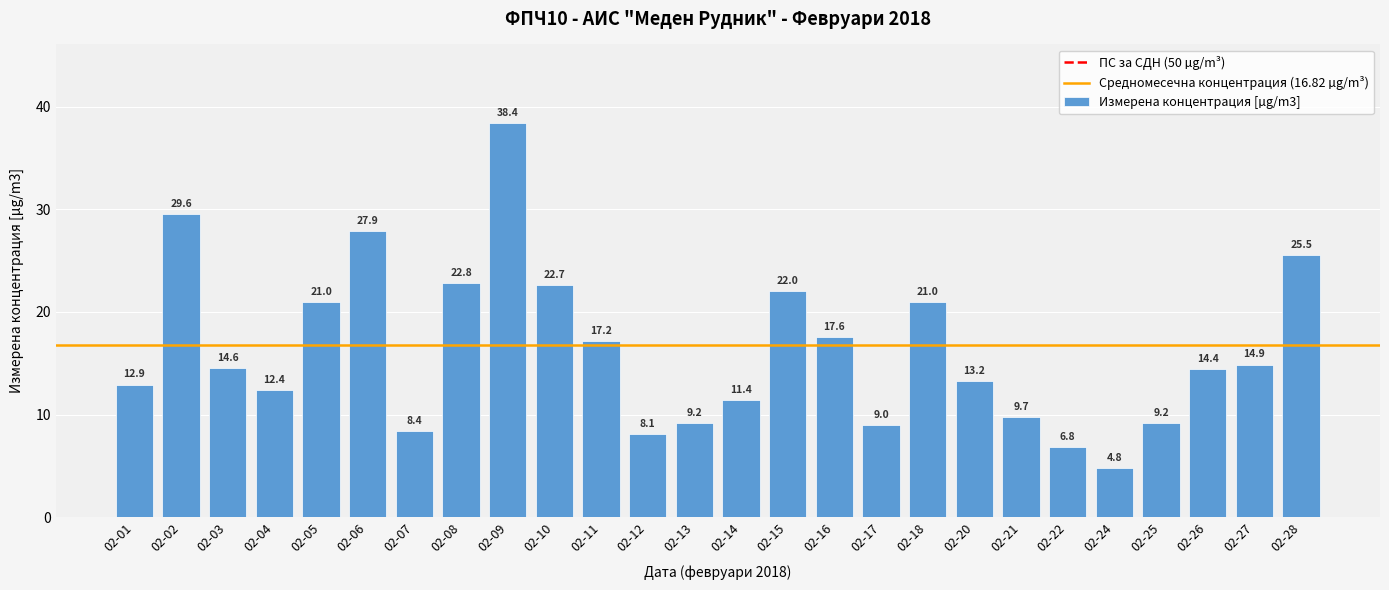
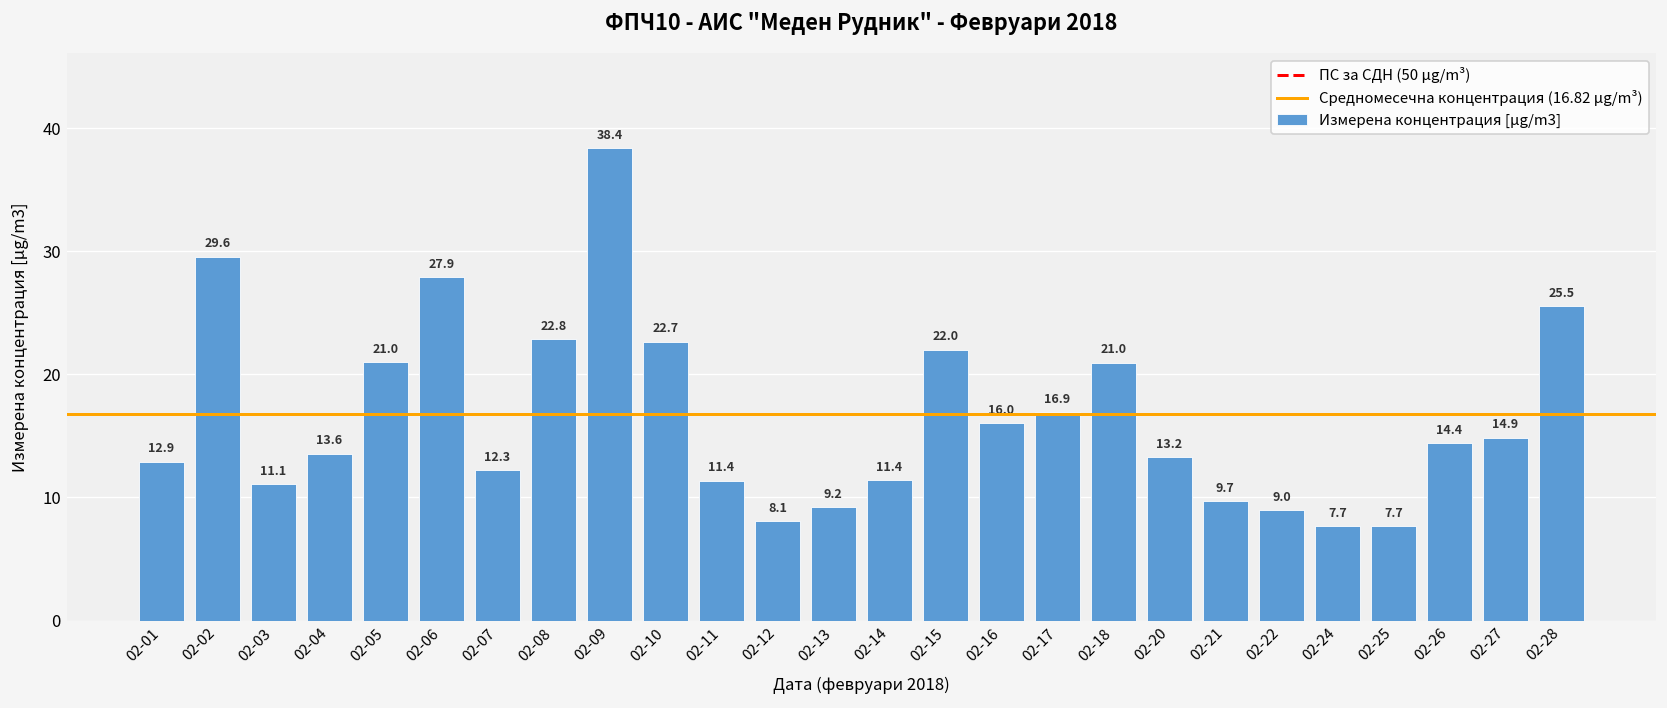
02-03: 14.6 -> 11.1
02-04: 12.4 -> 13.6
02-07: 8.4 -> 12.3
02-11: 17.2 -> 11.4
02-16: 17.6 -> 16.0
02-17: 9.0 -> 16.9
02-22: 6.8 -> 9.0
02-24: 4.8 -> 7.7
02-25: 9.2 -> 7.7
